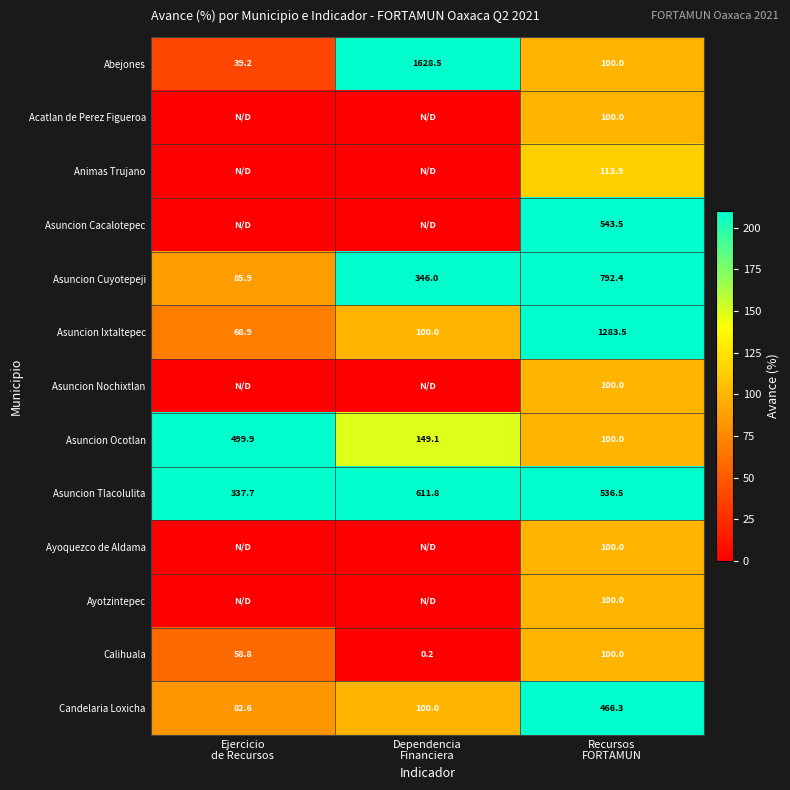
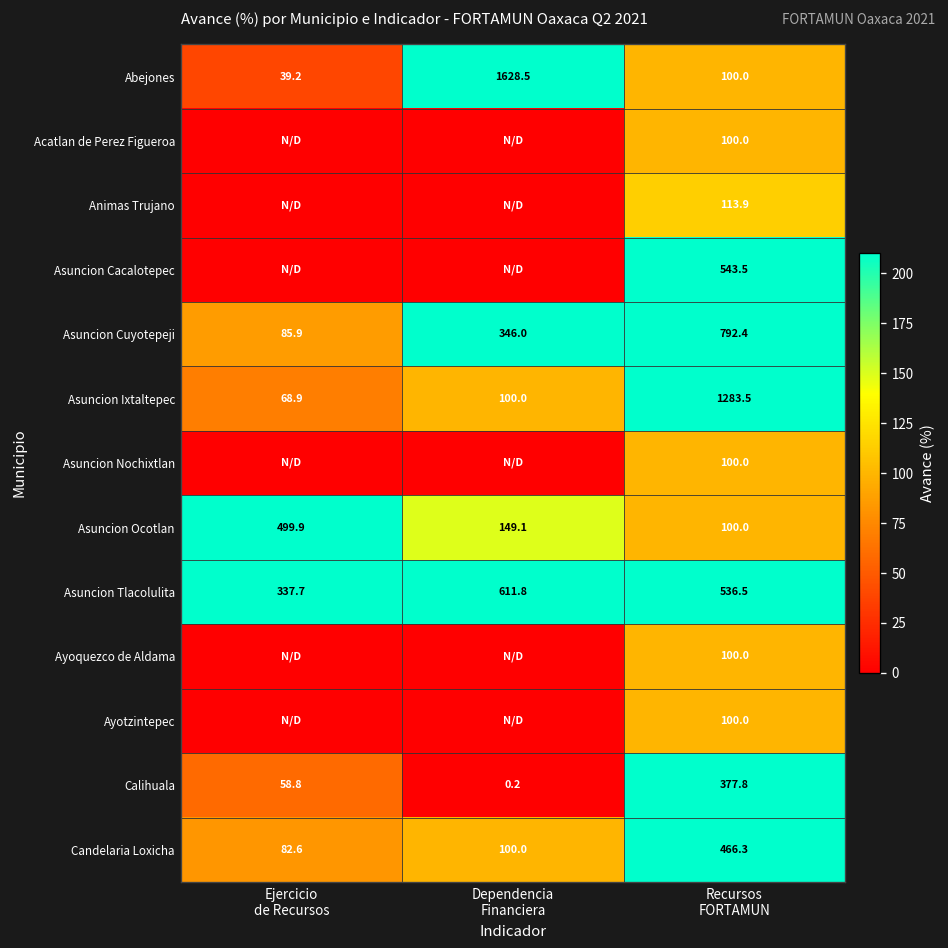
Calihuala, Recursos FORTAMUN: 100.0 -> 377.8
